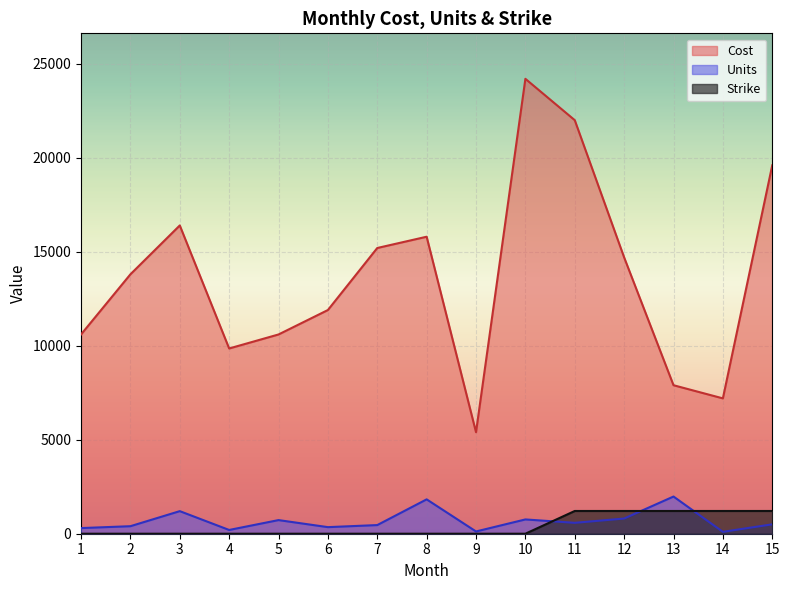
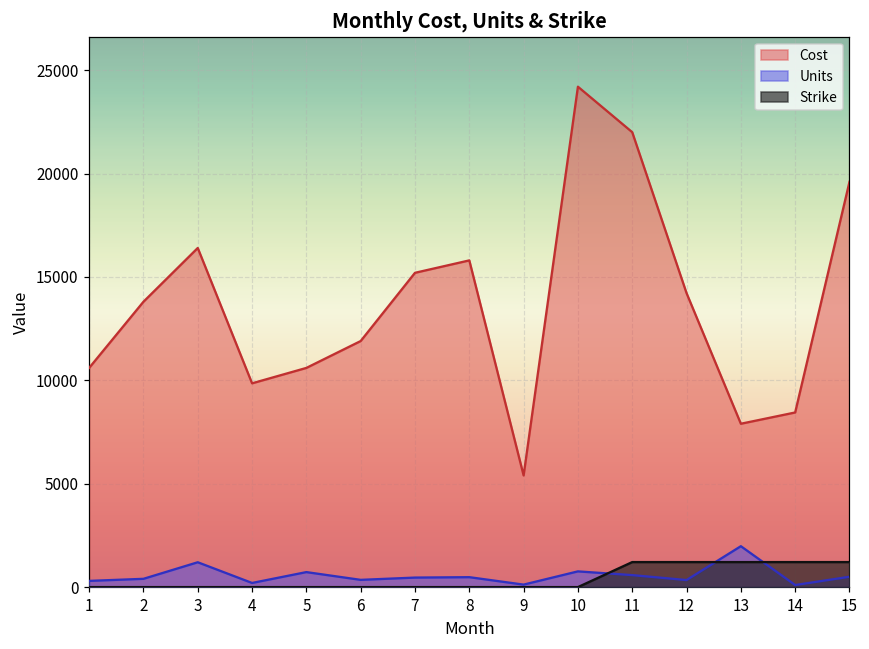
Units, 8: 1800 -> 500
Cost, 12: 14700 -> 14200
Units, 12: 800 -> 300
Cost, 14: 7200 -> 8400
